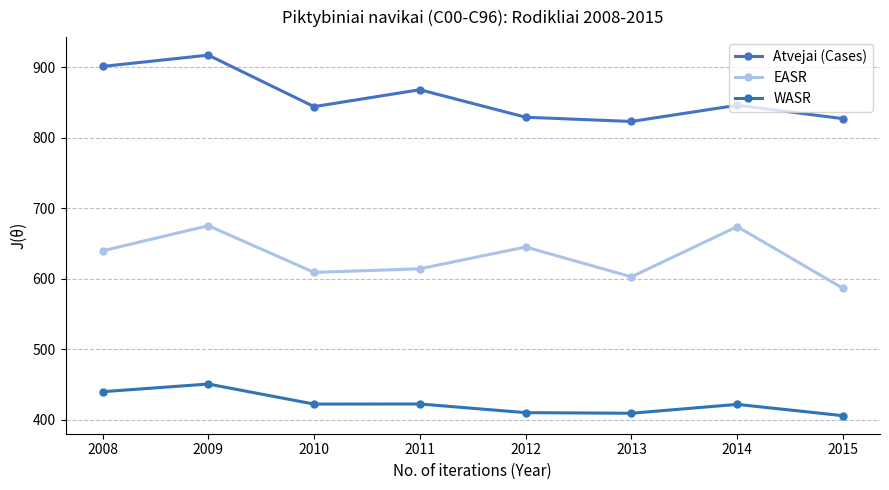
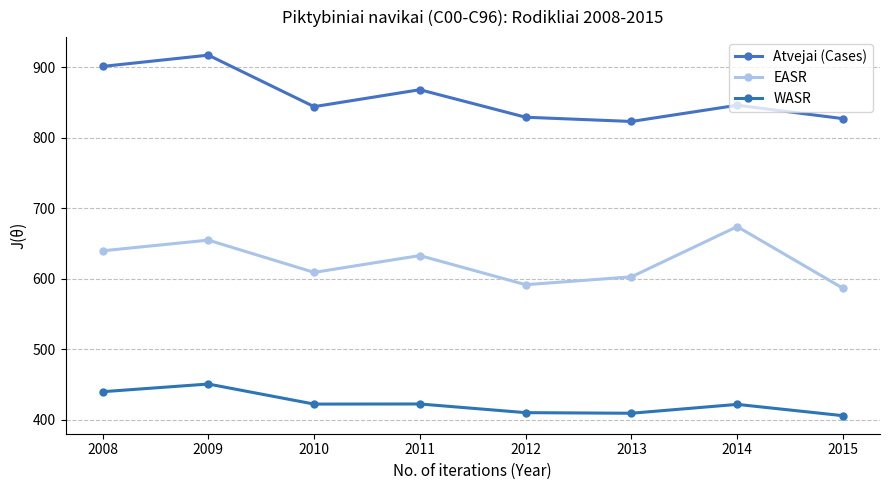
EASR, 2009: 680 -> 650
EASR, 2011: 610 -> 630
EASR, 2012: 650 -> 590
